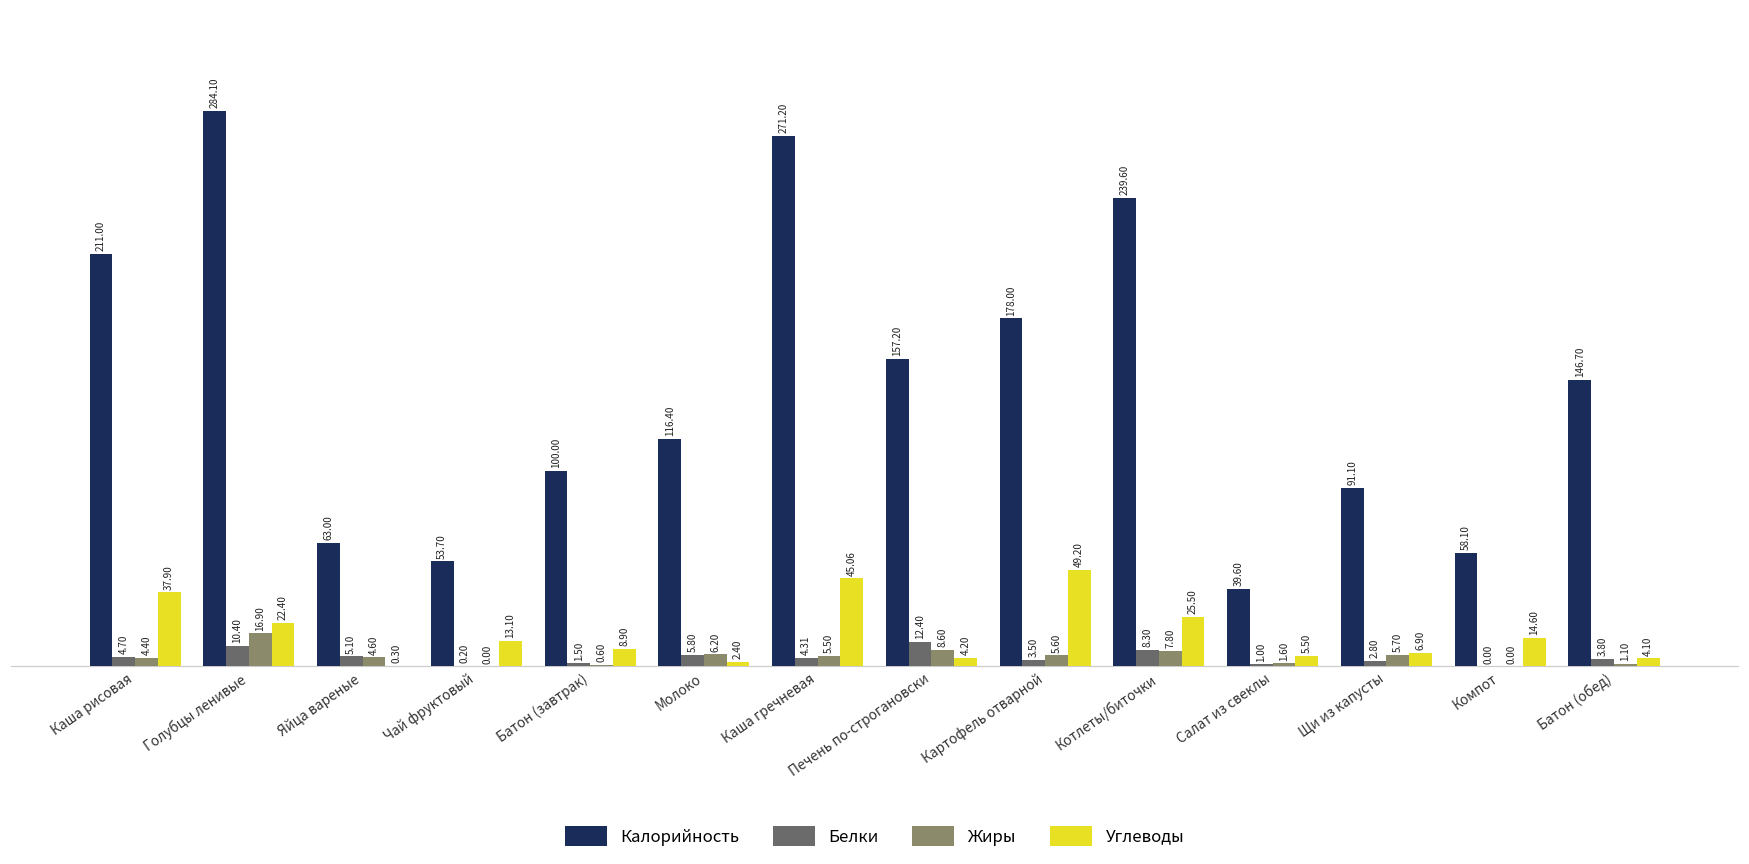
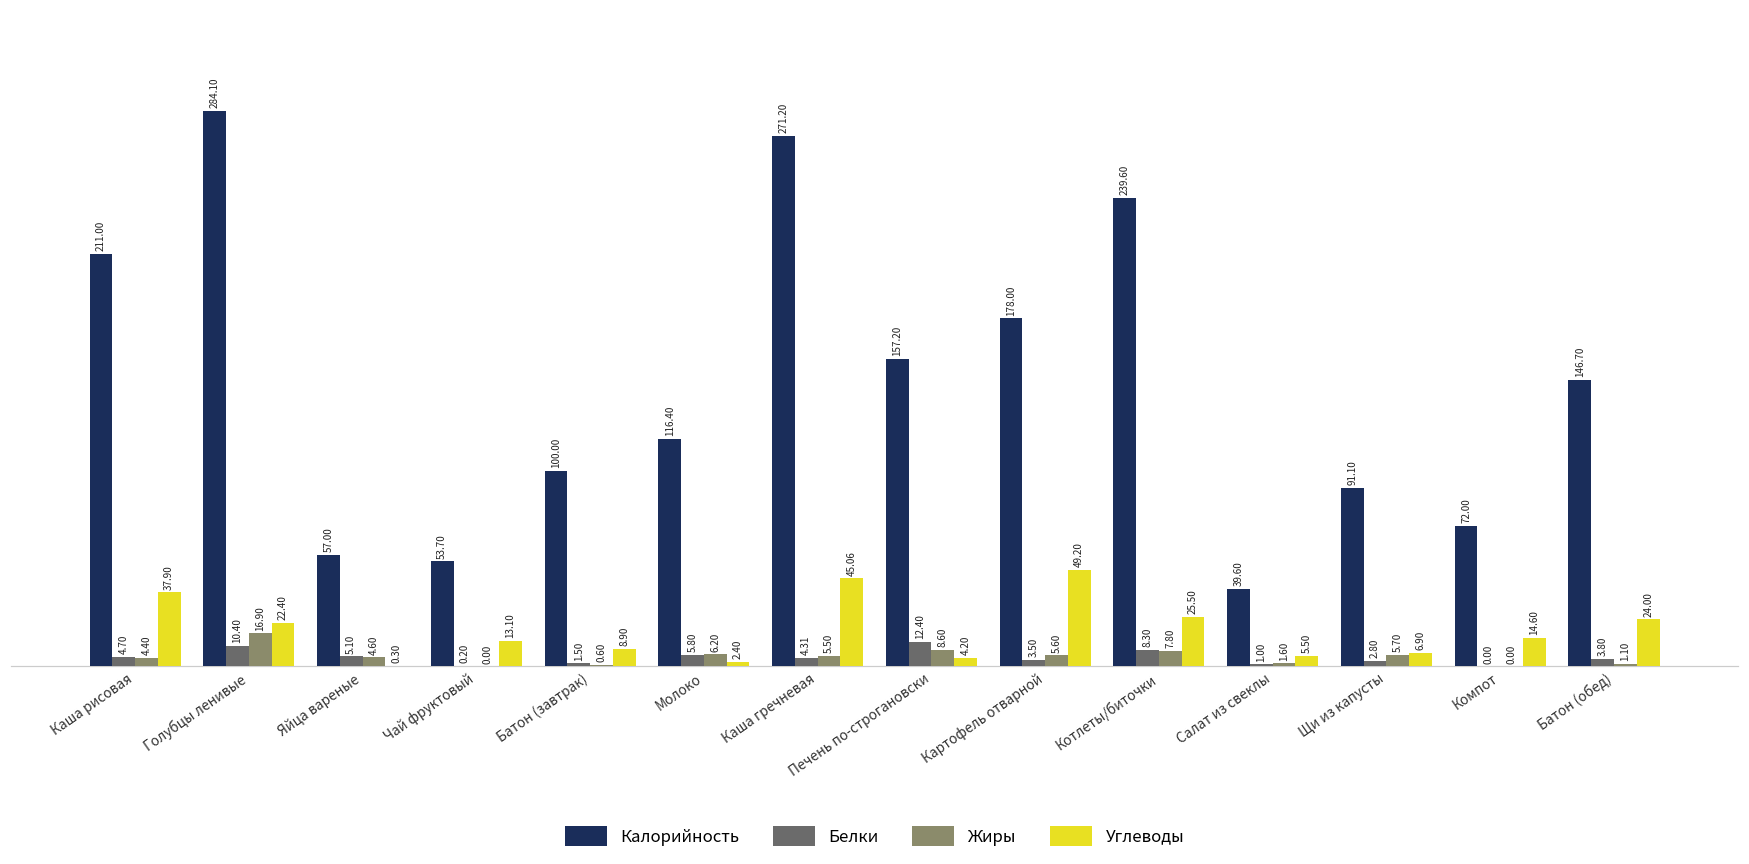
Калорийность, Яйца вареные: 63.00 -> 57.00
Калорийность, Компот: 58.10 -> 72.00
Углеводы, Батон (обед): 4.10 -> 24.00
